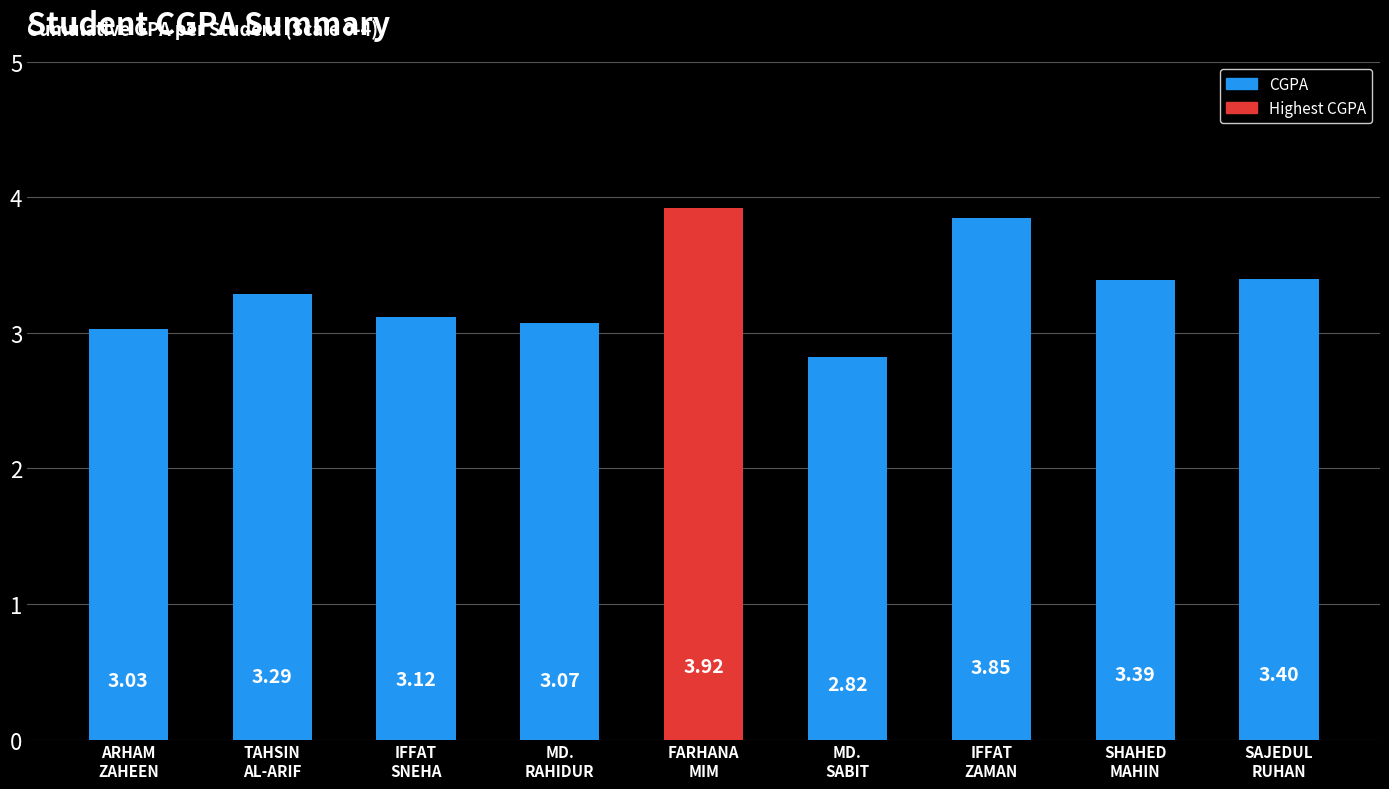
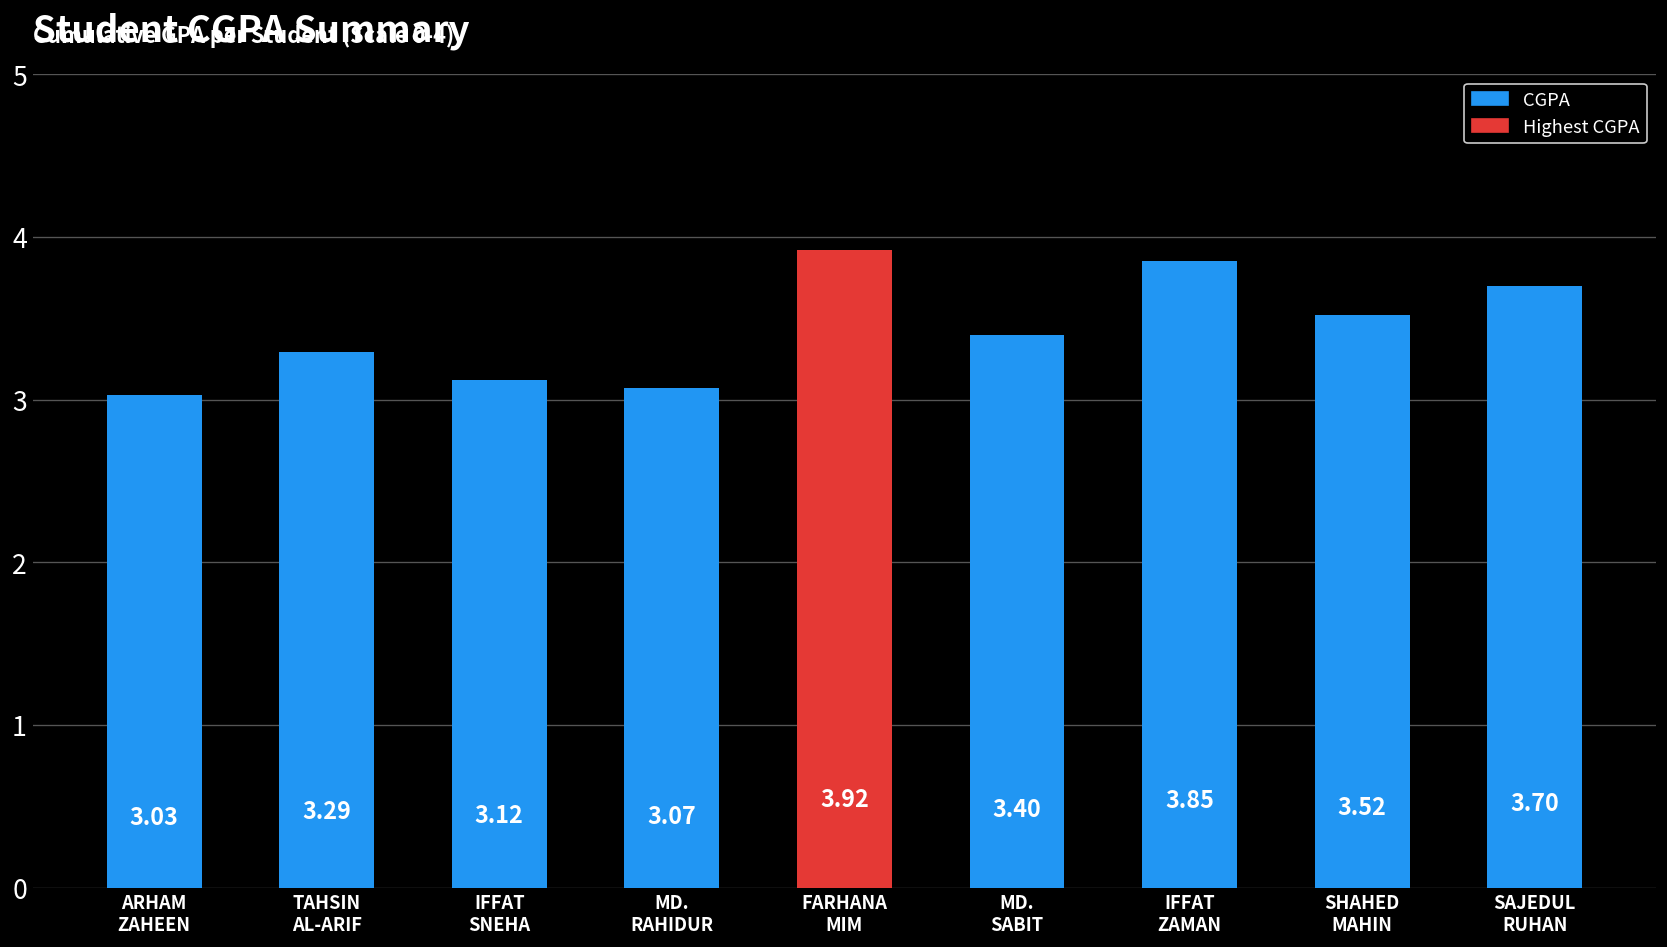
MD. SABIT: 2.82 -> 3.40
SHAHED MAHIN: 3.39 -> 3.52
SAJEDUL RUHAN: 3.40 -> 3.70
